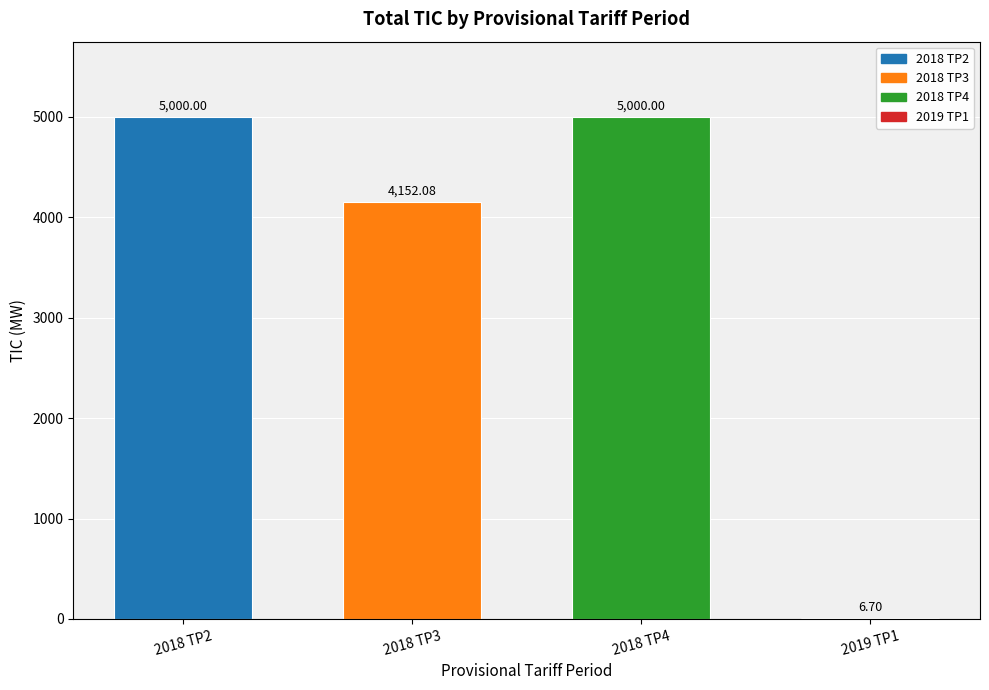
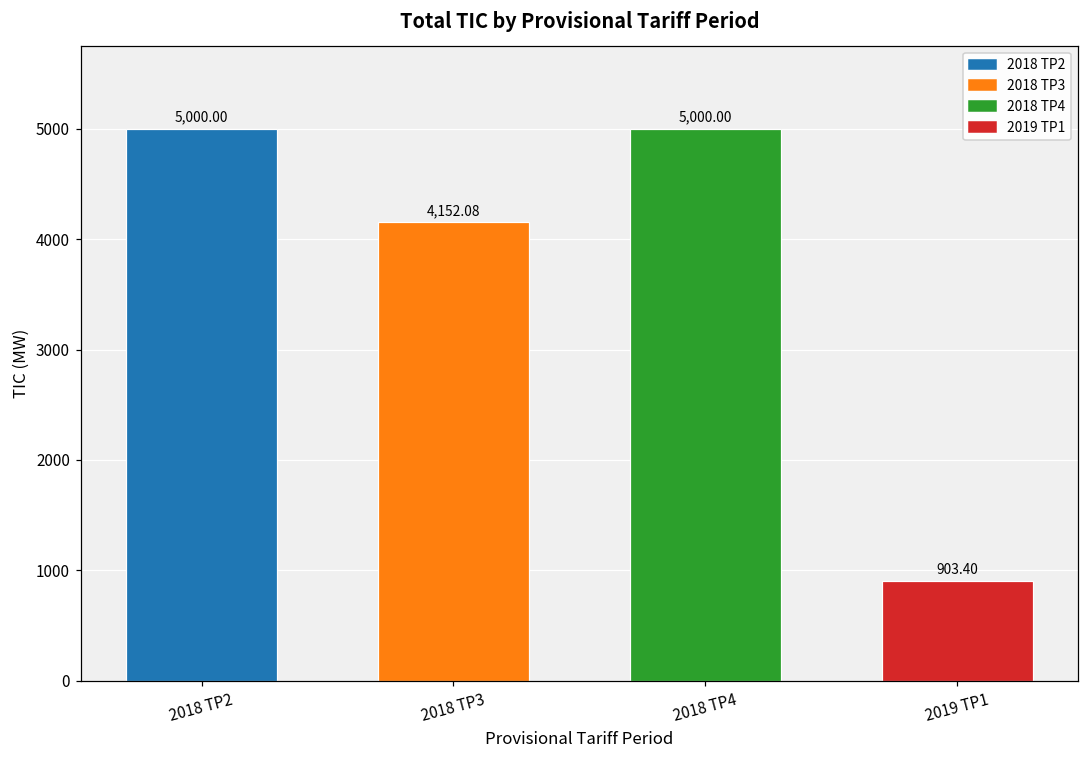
2019 TP1: 6.70 -> 903.40
